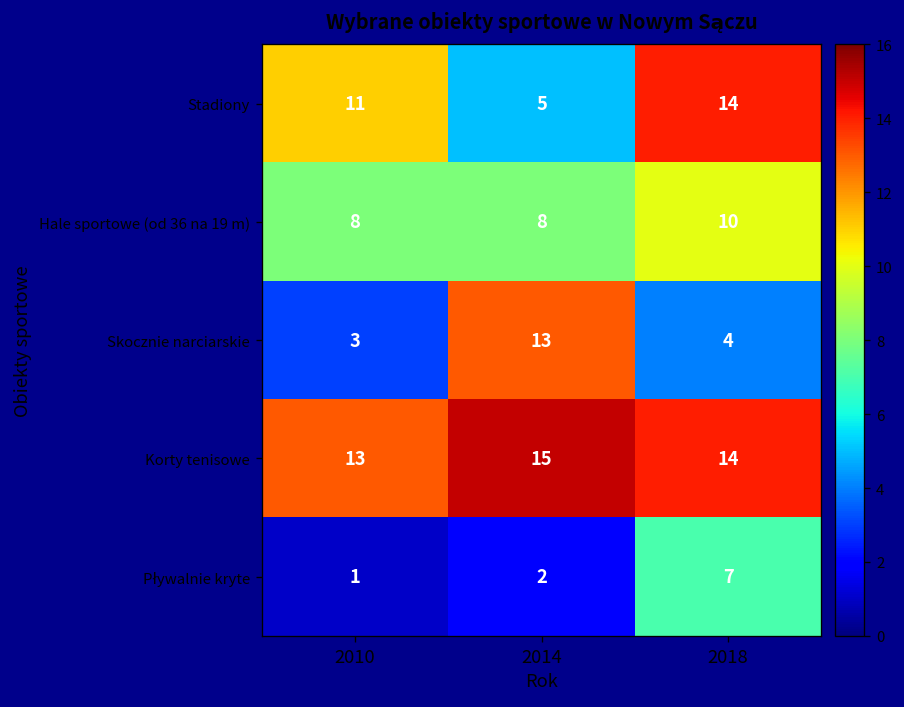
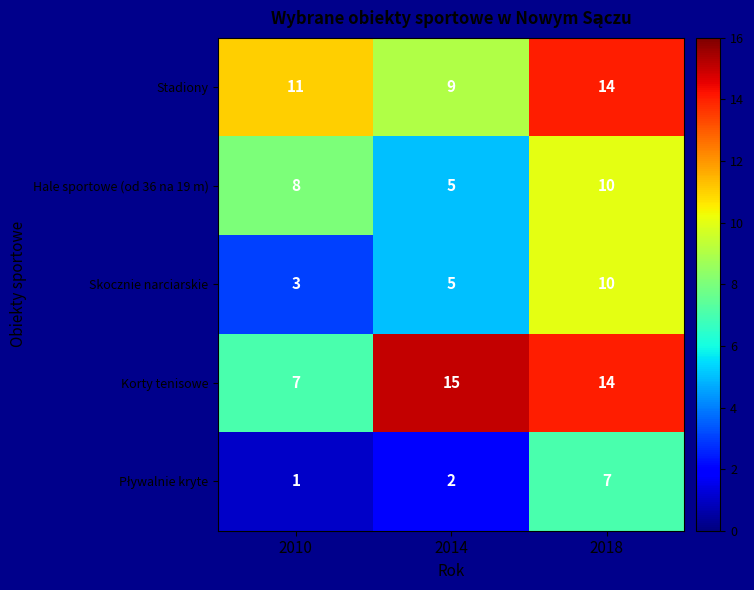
Stadiony, 2014: 5 -> 9
Hale sportowe (od 36 na 19 m), 2014: 8 -> 5
Skocznie narciarskie, 2014: 13 -> 5
Skocznie narciarskie, 2018: 4 -> 10
Korty tenisowe, 2010: 13 -> 7
